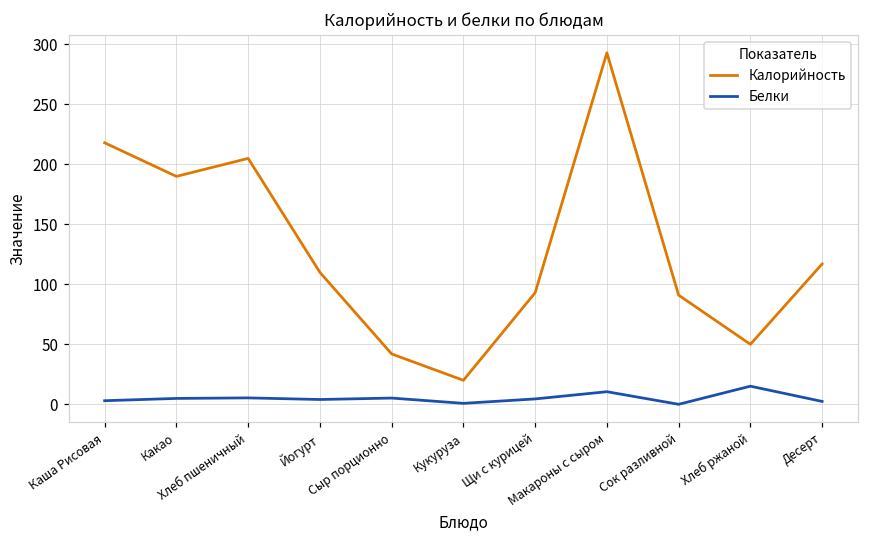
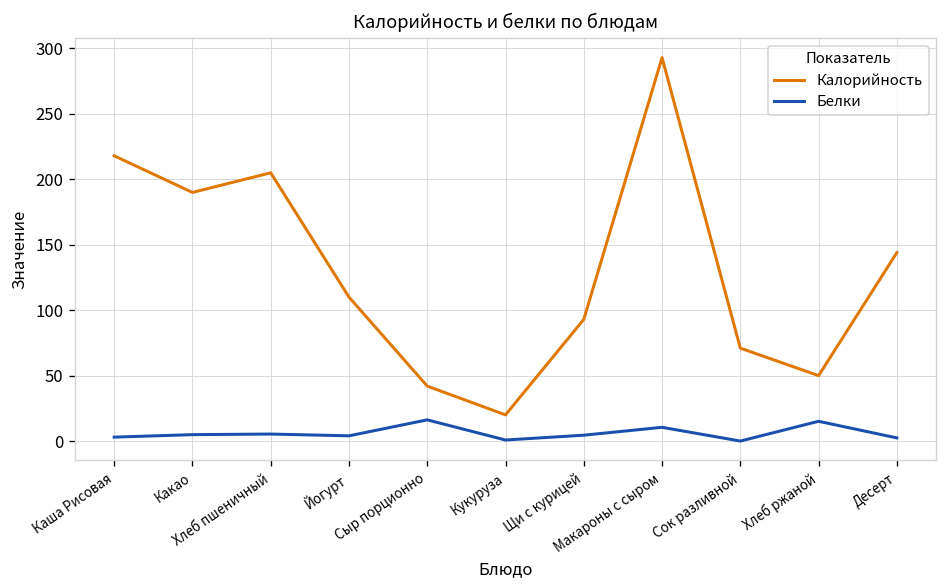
Белки, Сыр порционно: 5 -> 16
Калорийность, Сок разливной: 91 -> 71
Калорийность, Десерт: 117 -> 144
